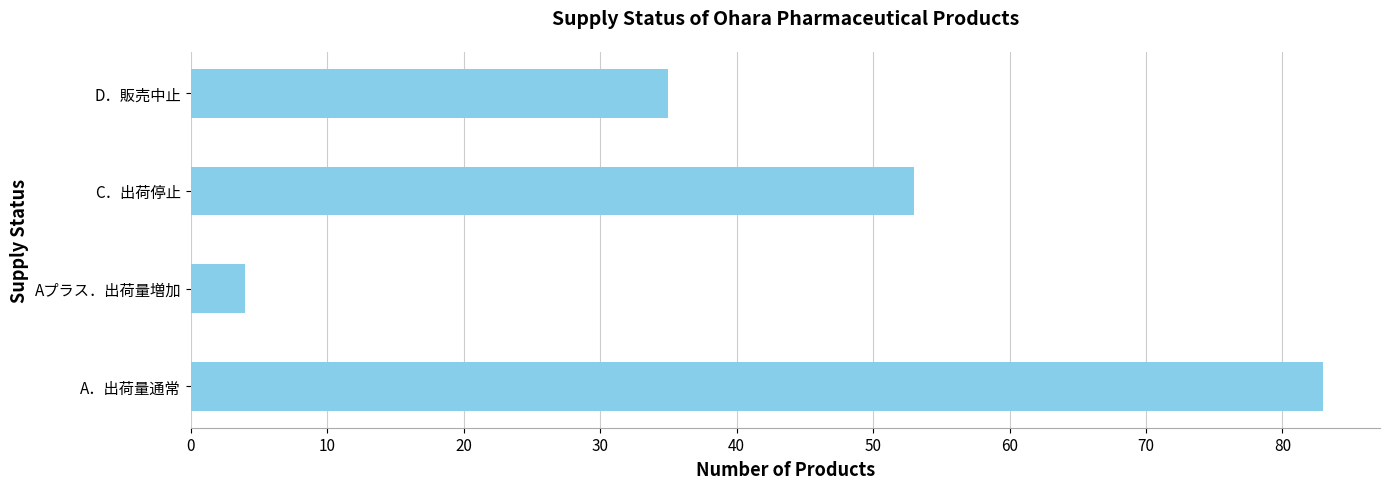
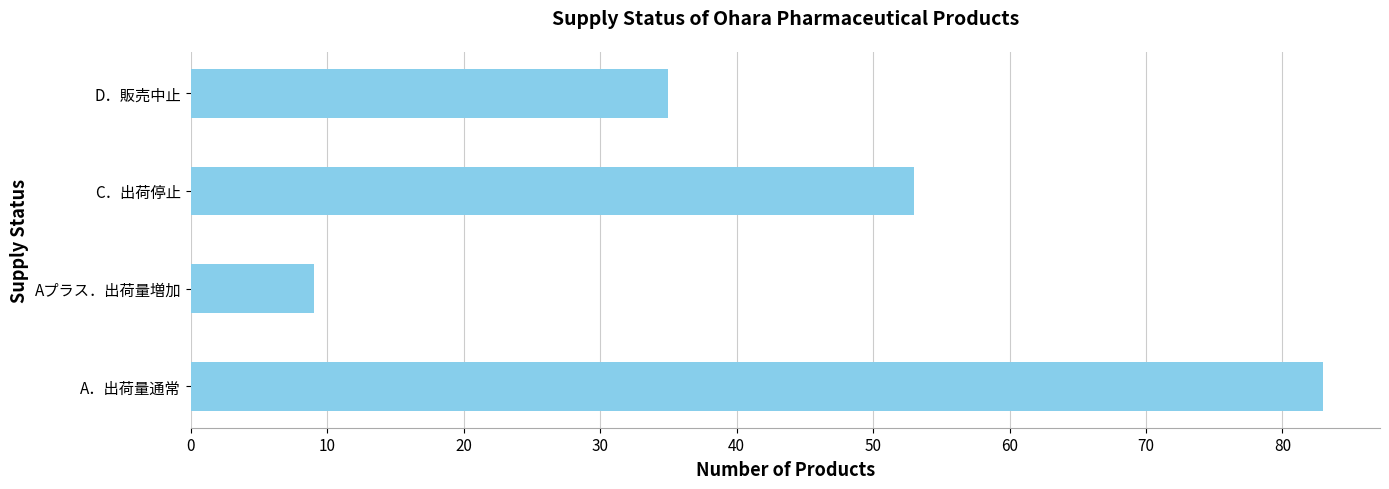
Aプラス．出荷量増加: 4 -> 9
